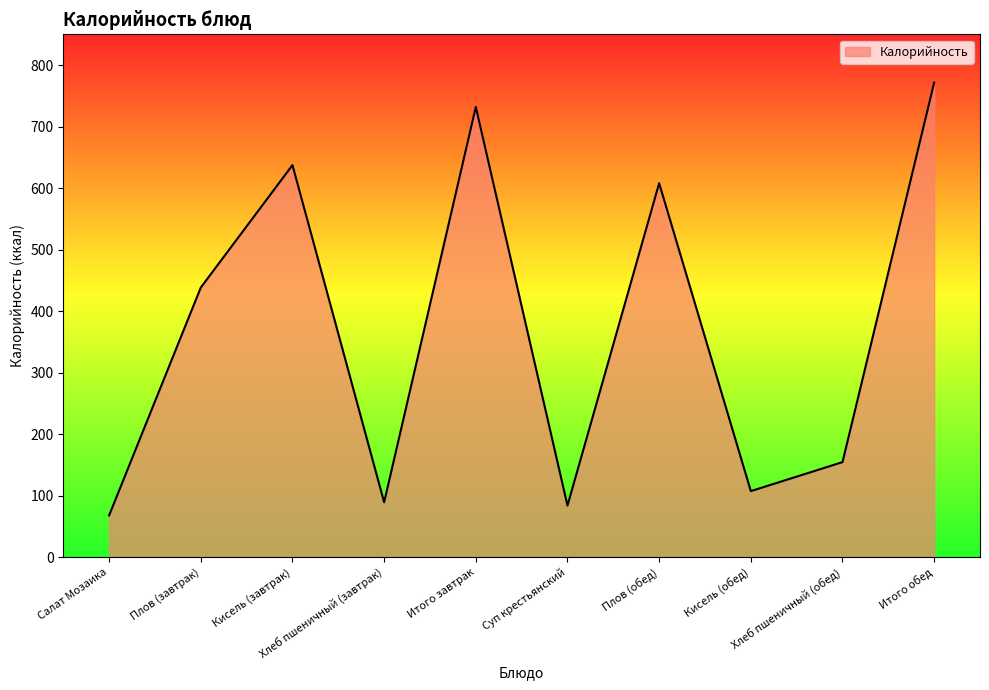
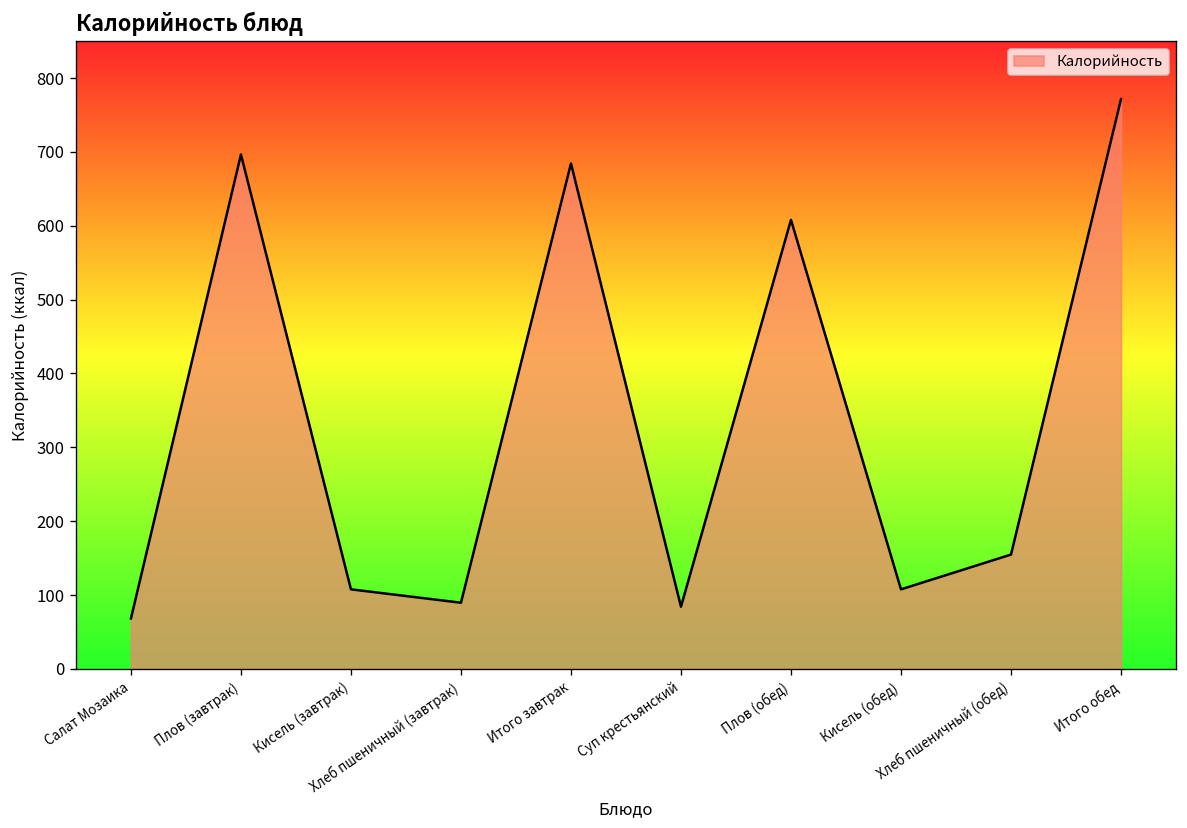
Плов (завтрак): 440 -> 700
Кисель (завтрак): 640 -> 110
Итого завтрак: 730 -> 680
